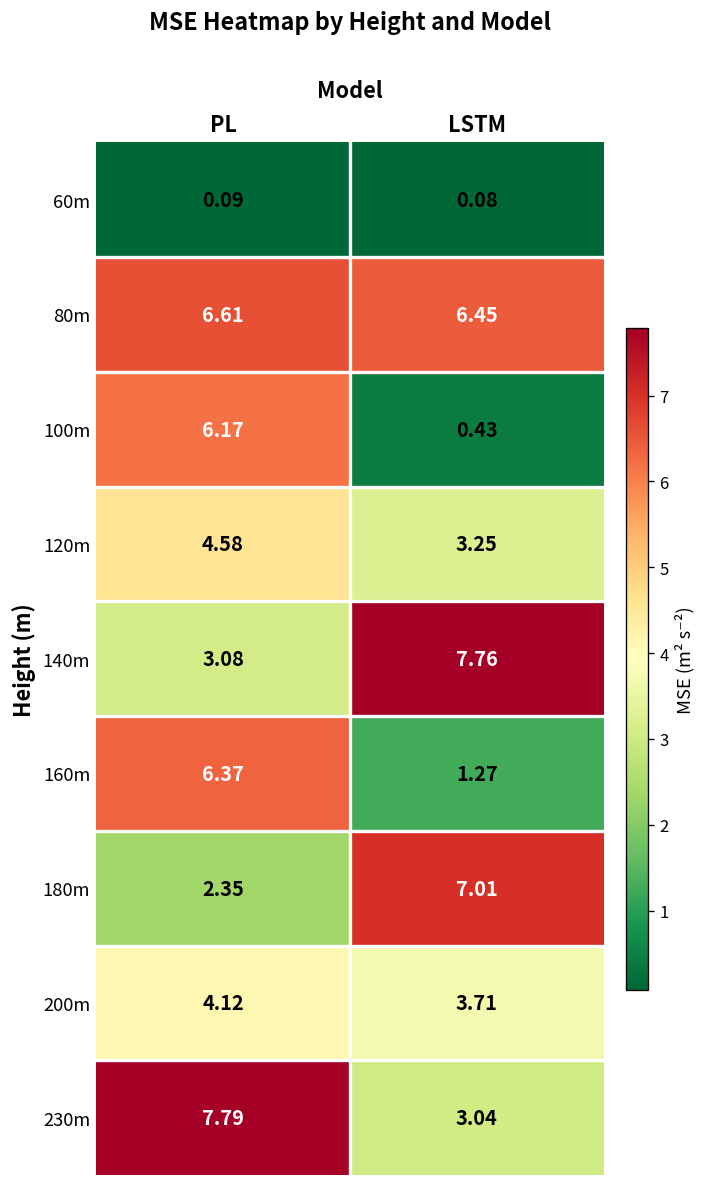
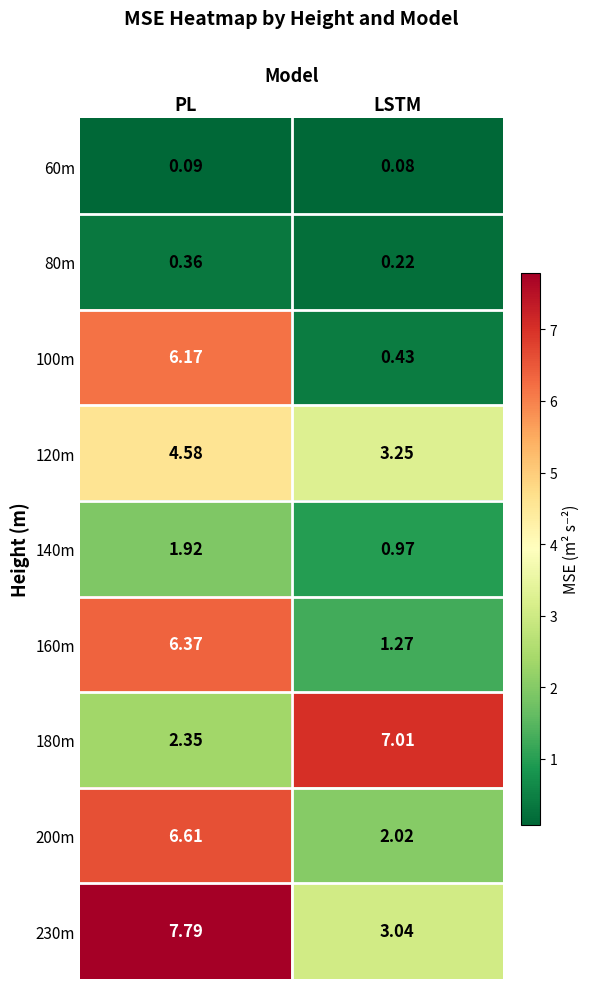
80m, PL: 6.61 -> 0.36
80m, LSTM: 6.45 -> 0.22
140m, PL: 3.08 -> 1.92
140m, LSTM: 7.76 -> 0.97
200m, PL: 4.12 -> 6.61
200m, LSTM: 3.71 -> 2.02
